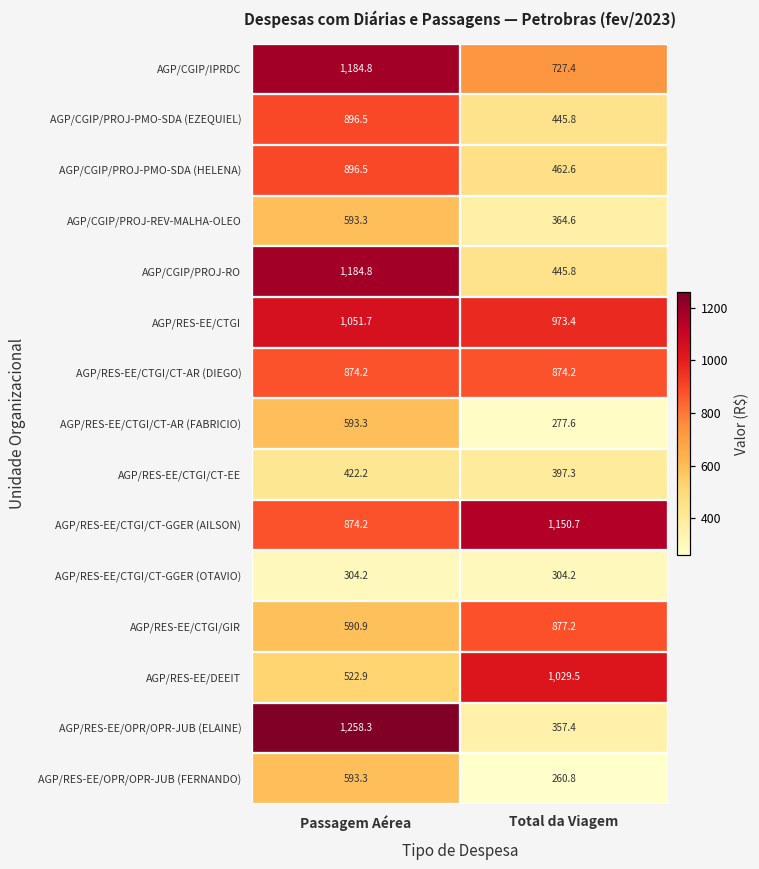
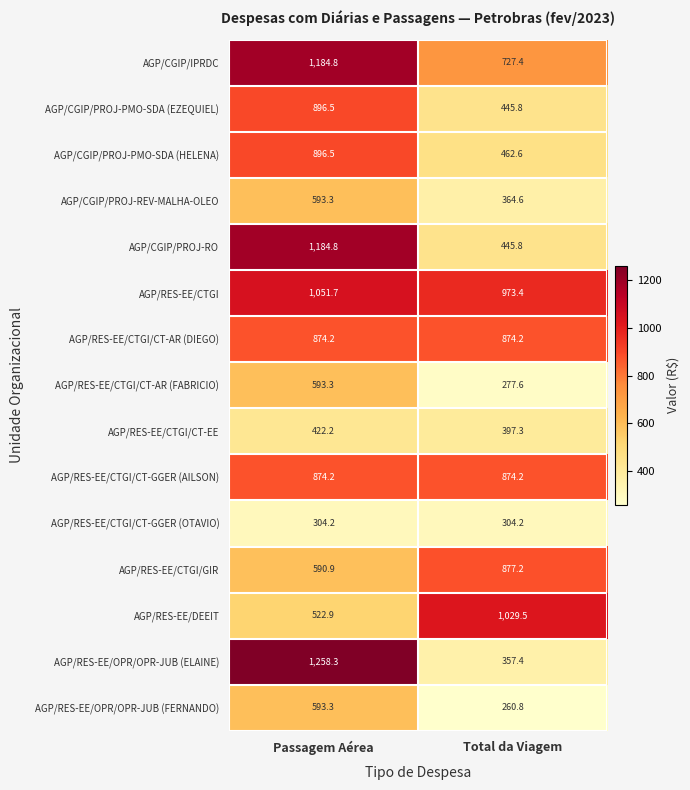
AGP/RES-EE/CTGI/CT-GGER (AILSON), Total da Viagem: 1,150.7 -> 874.2
